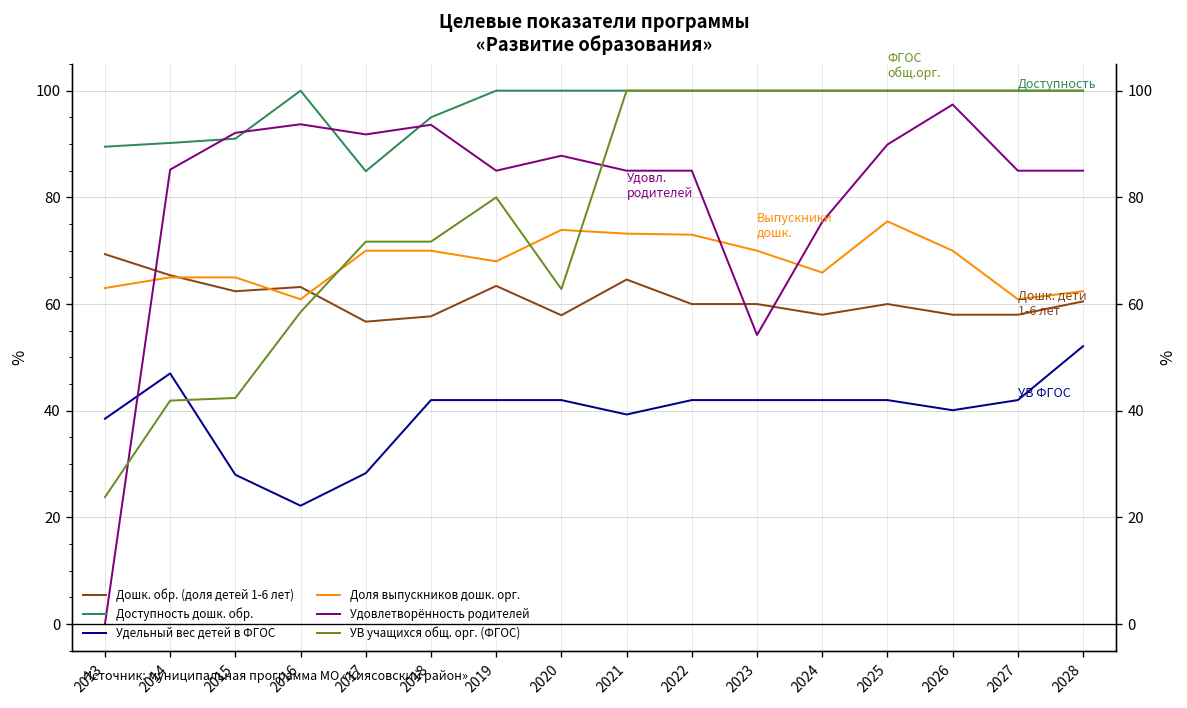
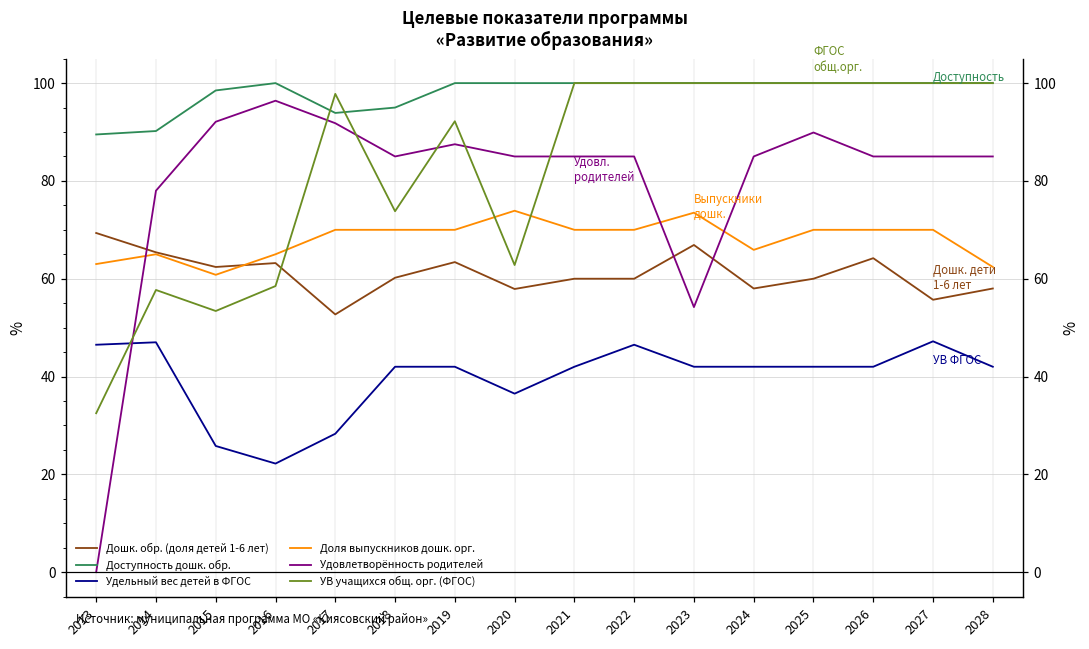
Удельный вес детей в ФГОС, 2013: 39 -> 47
УВ учащихся общ. орг. (ФГОС), 2013: 24 -> 33
Удовлетворённость родителей, 2014: 85 -> 78
УВ учащихся общ. орг. (ФГОС), 2014: 42 -> 58
Доступность дошк. обр., 2015: 91 -> 99
Удельный вес детей в ФГОС, 2015: 28 -> 26
Доля выпускников дошк. орг., 2015: 65 -> 61
УВ учащихся общ. орг. (ФГОС), 2015: 42 -> 53
Доля выпускников дошк. орг., 2016: 61 -> 65
Удовлетворённость родителей, 2016: 94 -> 96
Дошк. обр. (доля детей 1-6 лет), 2017: 57 -> 53
Доступность дошк. обр., 2017: 85 -> 94
УВ учащихся общ. орг. (ФГОС), 2017: 72 -> 98
Дошк. обр. (доля детей 1-6 лет), 2018: 58 -> 60
Удовлетворённость родителей, 2018: 94 -> 85
УВ учащихся общ. орг. (ФГОС), 2018: 72 -> 74
Доля выпускников дошк. орг., 2019: 68 -> 70
Удовлетворённость родителей, 2019: 85 -> 88
УВ учащихся общ. орг. (ФГОС), 2019: 80 -> 92
Удельный вес детей в ФГОС, 2020: 42 -> 37
Удовлетворённость родителей, 2020: 88 -> 85
Дошк. обр. (доля детей 1-6 лет), 2021: 65 -> 60
Удельный вес детей в ФГОС, 2021: 39 -> 42
Доля выпускников дошк. орг., 2021: 73 -> 70
Удельный вес детей в ФГОС, 2022: 42 -> 47
Доля выпускников дошк. орг., 2022: 73 -> 70
Дошк. обр. (доля детей 1-6 лет), 2023: 60 -> 67
Доля выпускников дошк. орг., 2023: 70 -> 74
Удовлетворённость родителей, 2024: 75 -> 85
Доля выпускников дошк. орг., 2025: 76 -> 70
Дошк. обр. (доля детей 1-6 лет), 2026: 58 -> 64
Удельный вес детей в ФГОС, 2026: 40 -> 42
Удовлетворённость родителей, 2026: 97 -> 85
Дошк. обр. (доля детей 1-6 лет), 2027: 58 -> 56
Удельный вес детей в ФГОС, 2027: 42 -> 47
Доля выпускников дошк. орг., 2027: 61 -> 70
Дошк. обр. (доля детей 1-6 лет), 2028: 61 -> 58
Удельный вес детей в ФГОС, 2028: 52 -> 42
